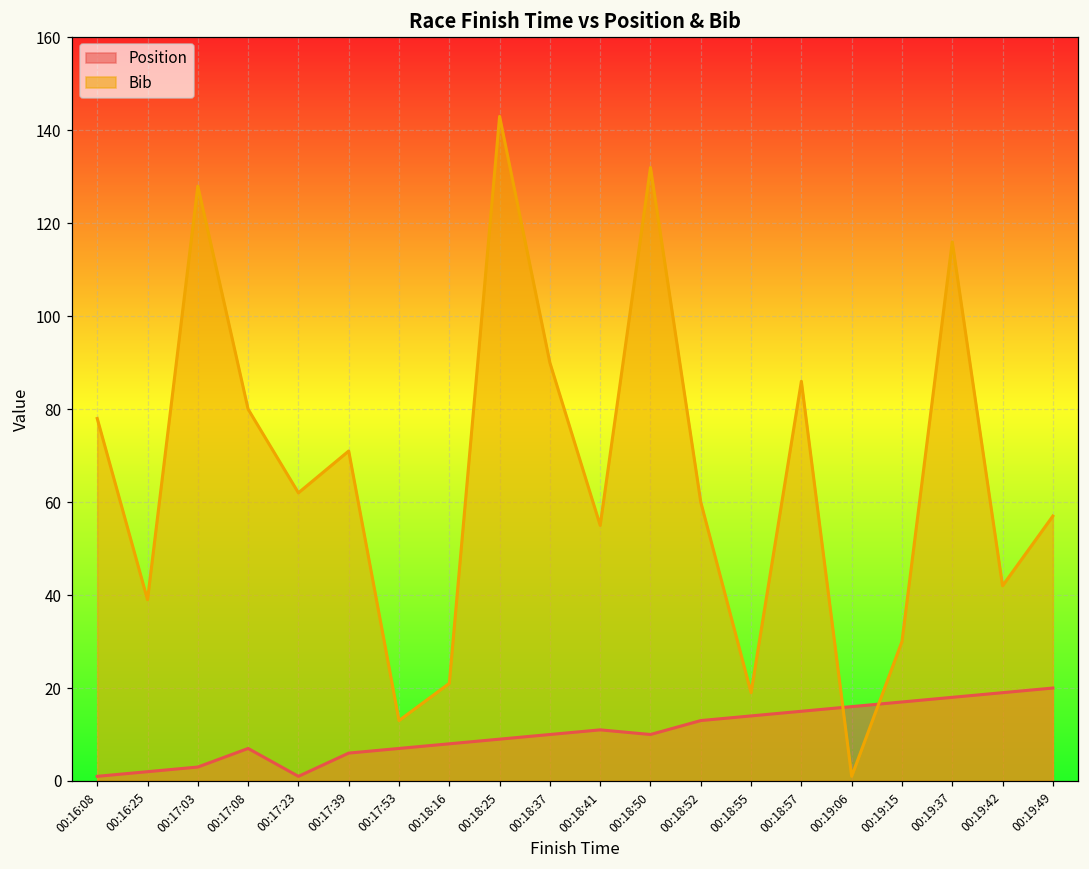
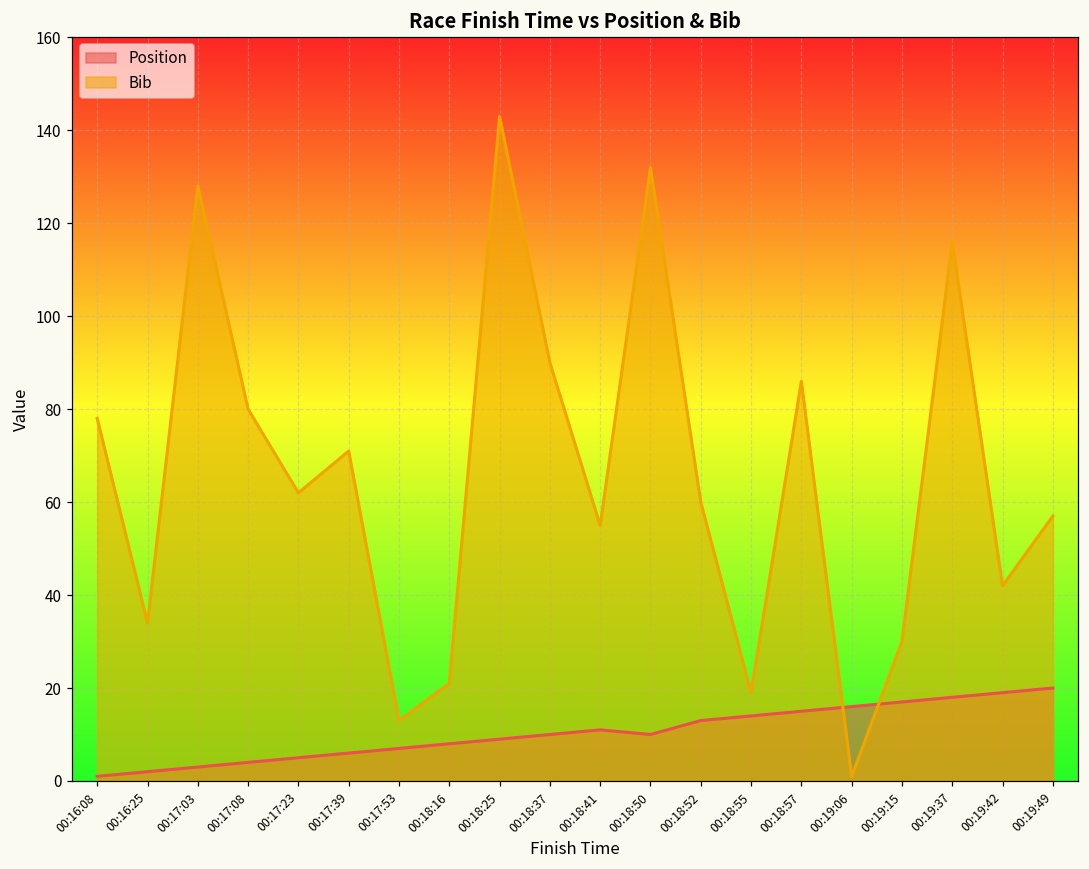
Bib, 00:16:25: 39 -> 34
Position, 00:17:08: 7 -> 4
Position, 00:17:23: 1 -> 5
